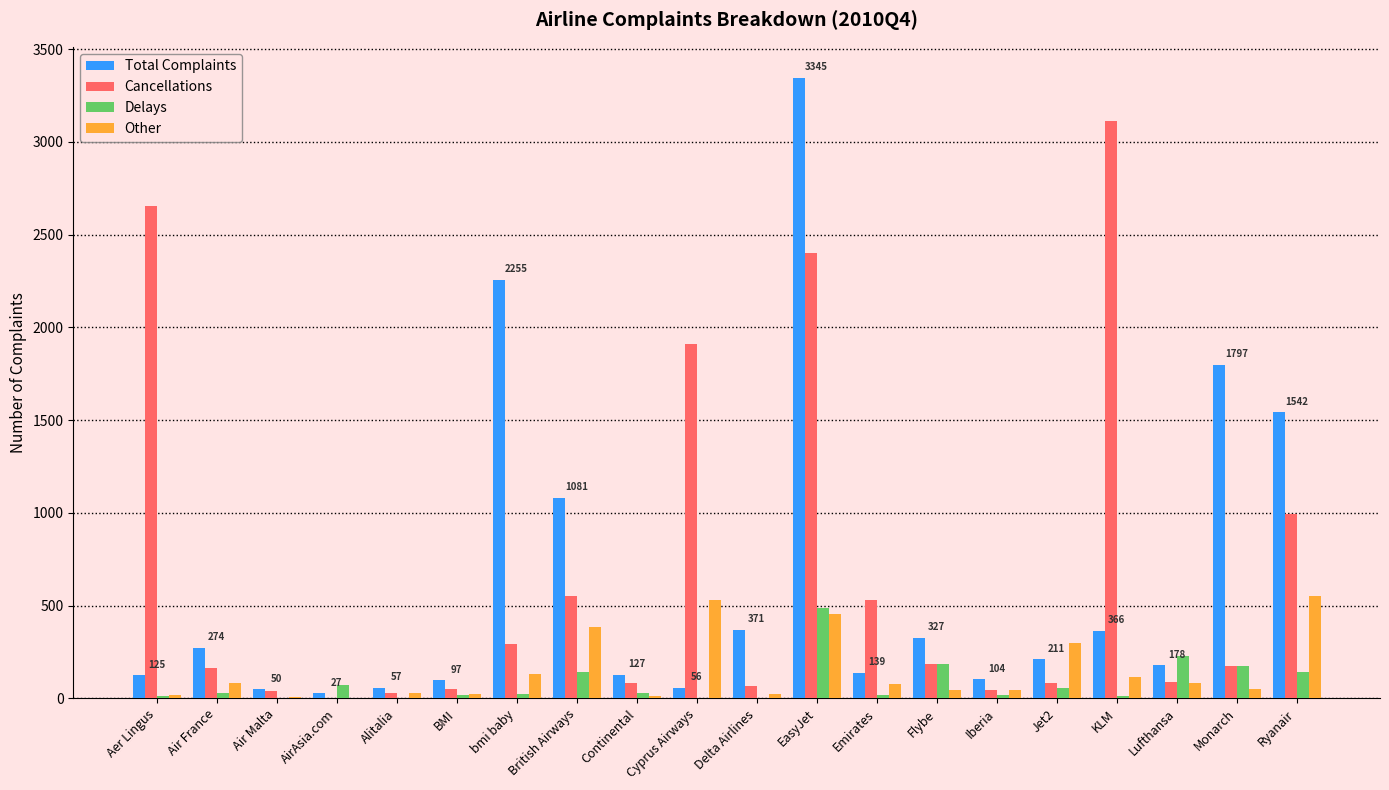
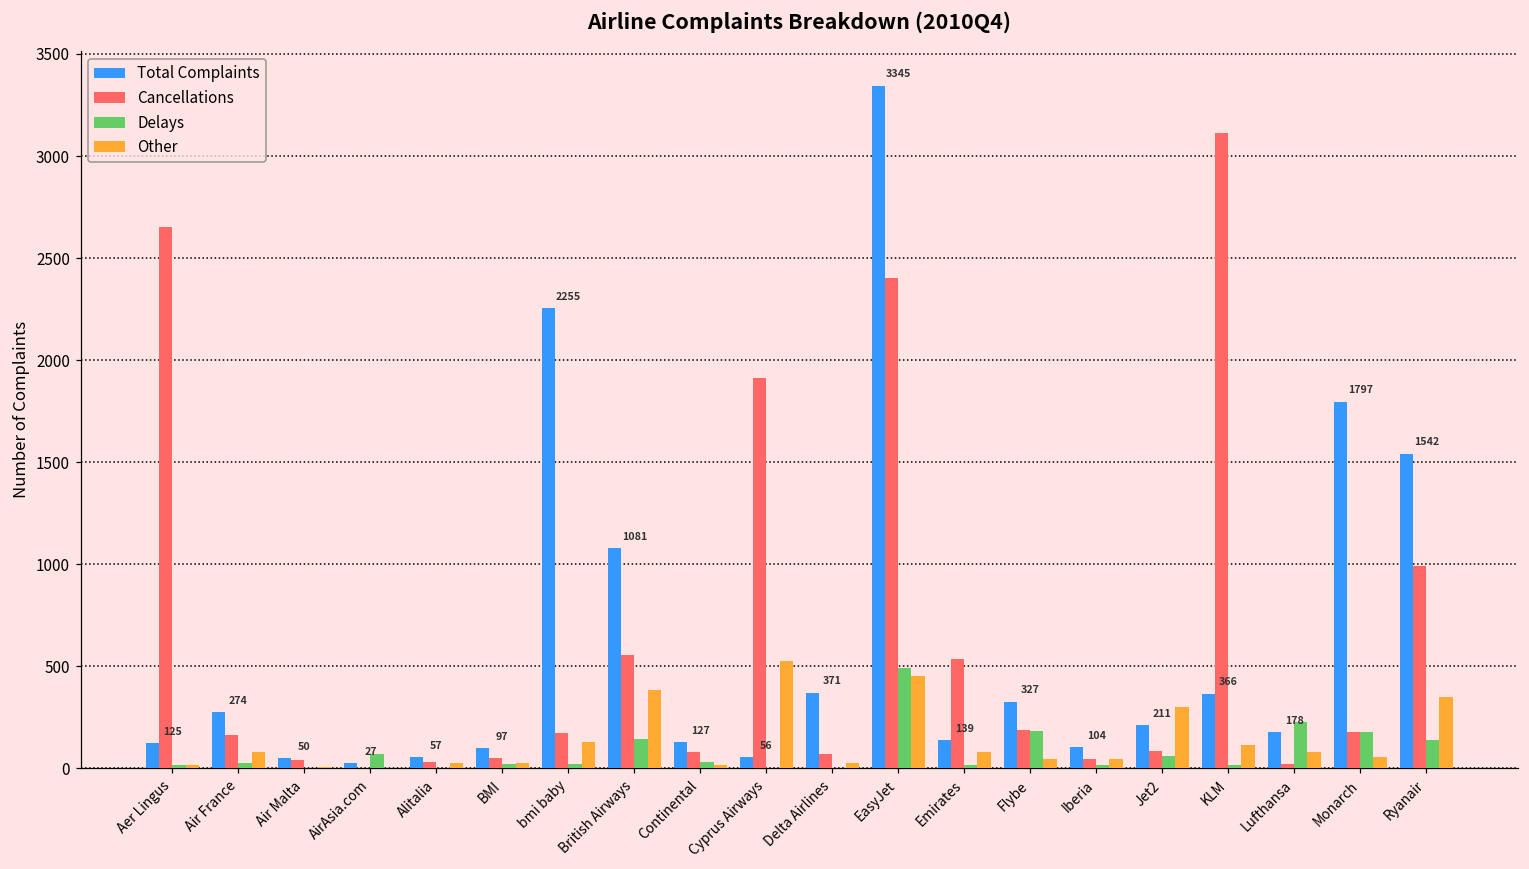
Cancellations, bmi baby: 290 -> 170
Cancellations, Lufthansa: 90 -> 20
Other, Ryanair: 550 -> 350
